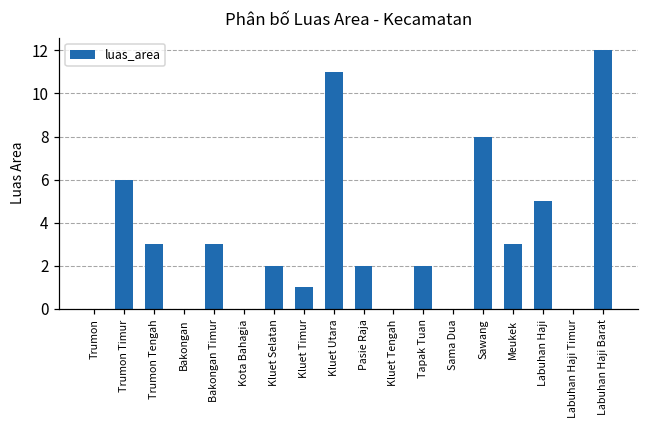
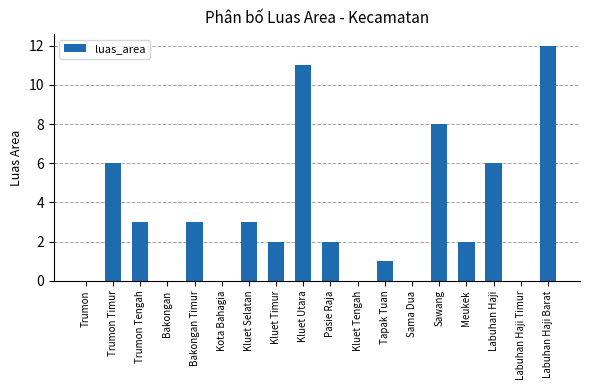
Kluet Selatan: 2 -> 3
Kluet Timur: 1 -> 2
Tapak Tuan: 2 -> 1
Meukek: 3 -> 2
Labuhan Haji: 5 -> 6
